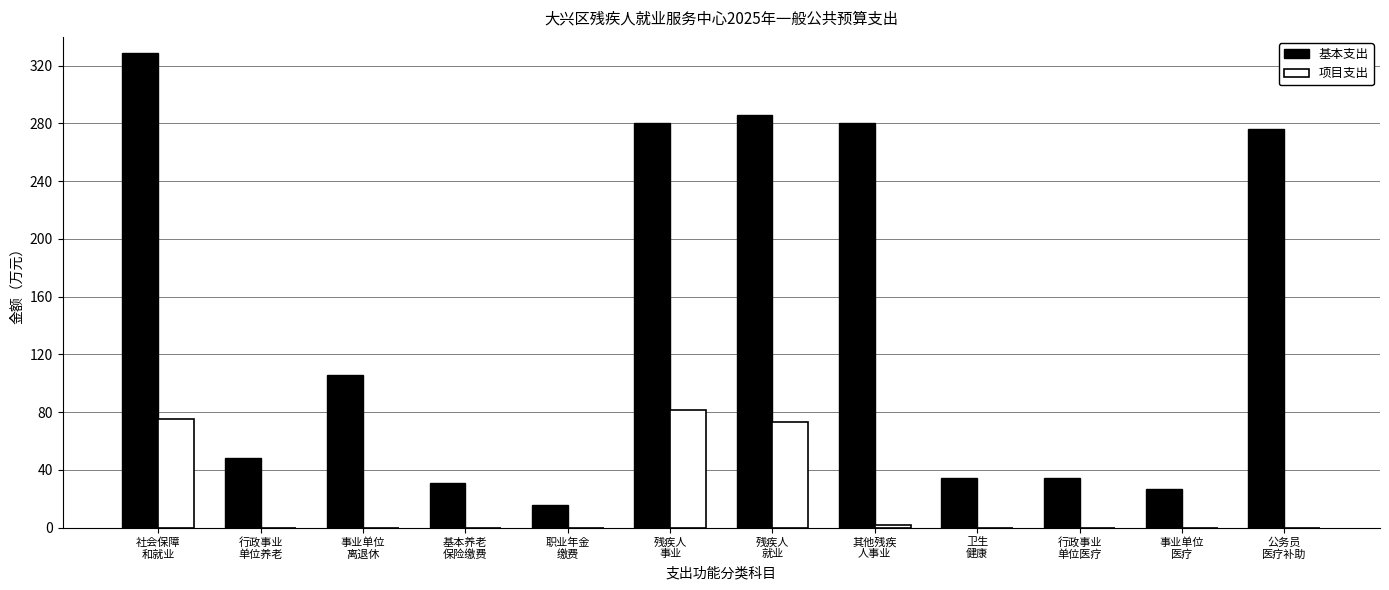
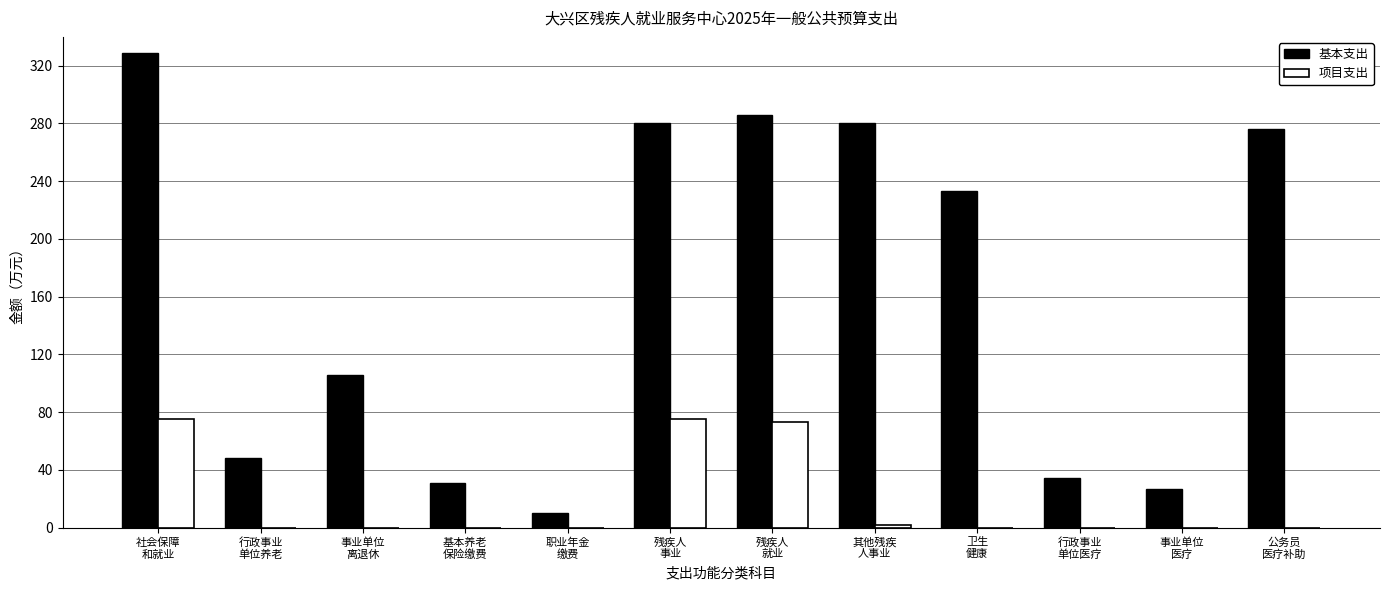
基本支出, 职业年金 缴费: 15 -> 10
项目支出, 残疾人 事业: 82 -> 75
基本支出, 卫生 健康: 35 -> 233
